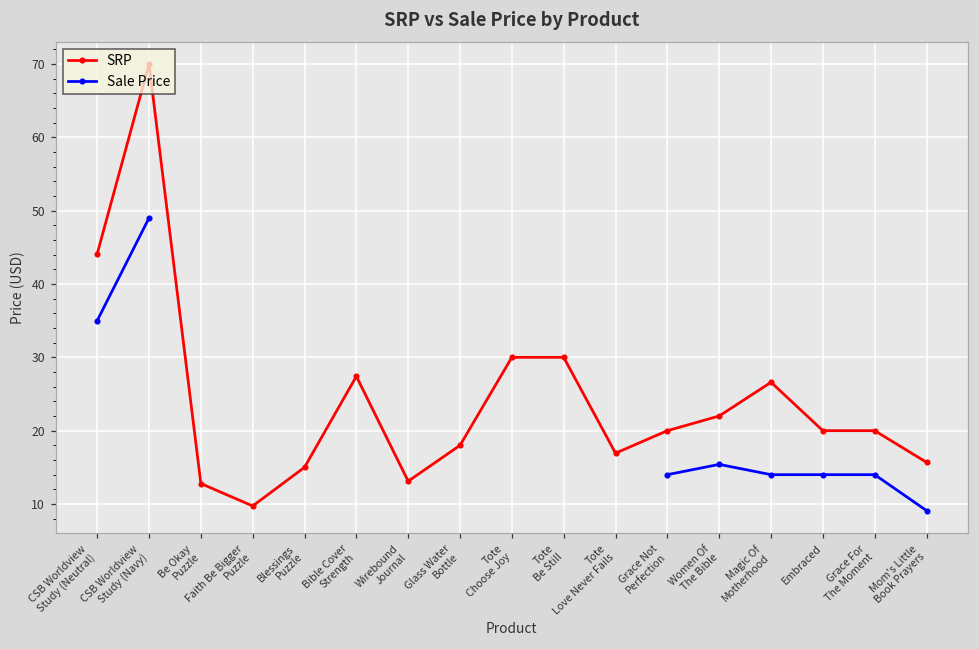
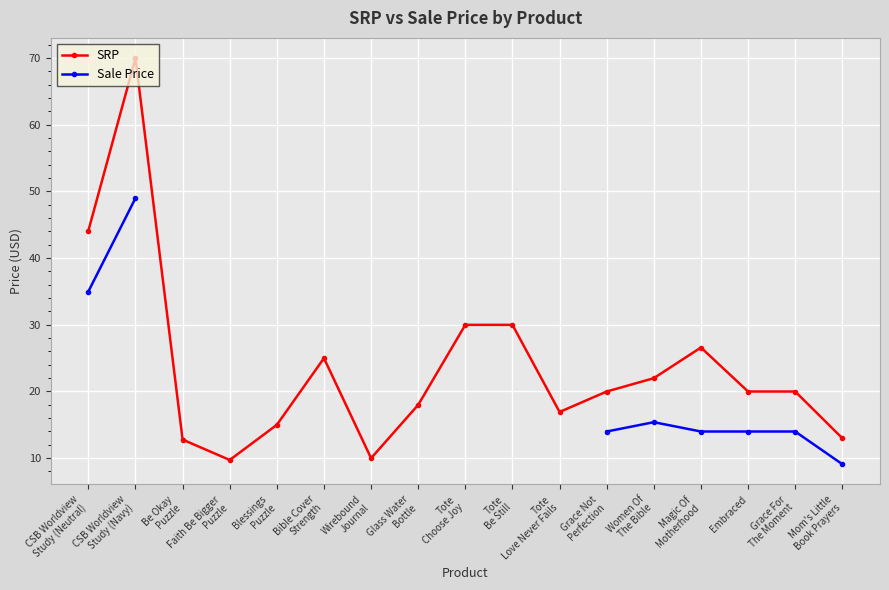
SRP, Bible Cover Strength: 27 -> 25
SRP, Wirebound Journal: 13 -> 10
SRP, Mom's Little Book Prayers: 16 -> 13
